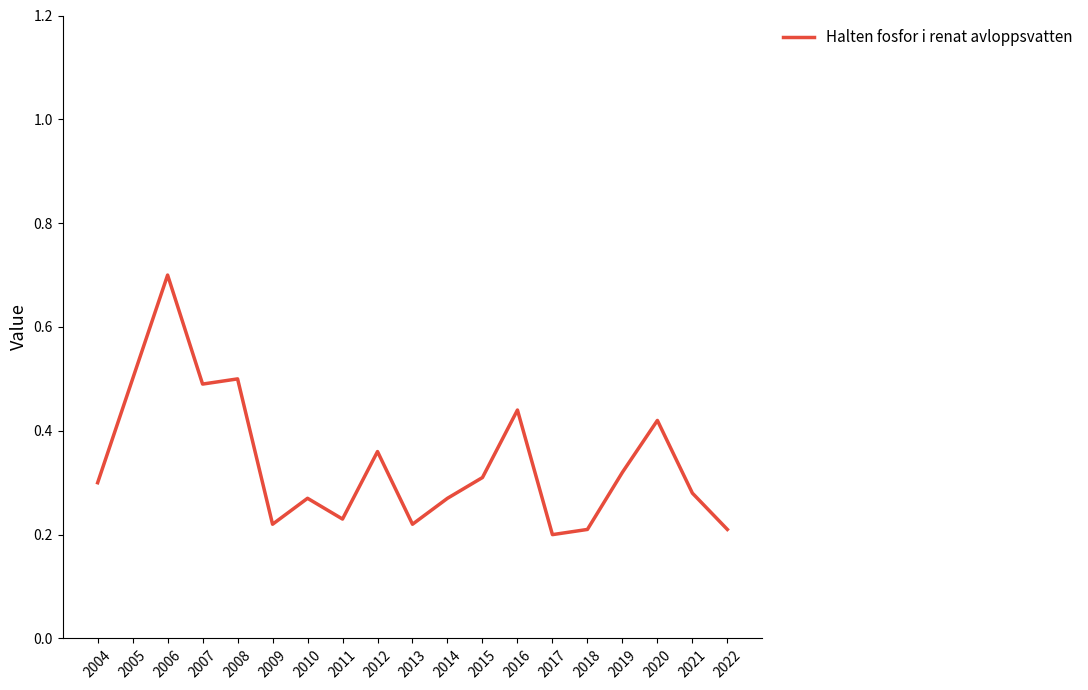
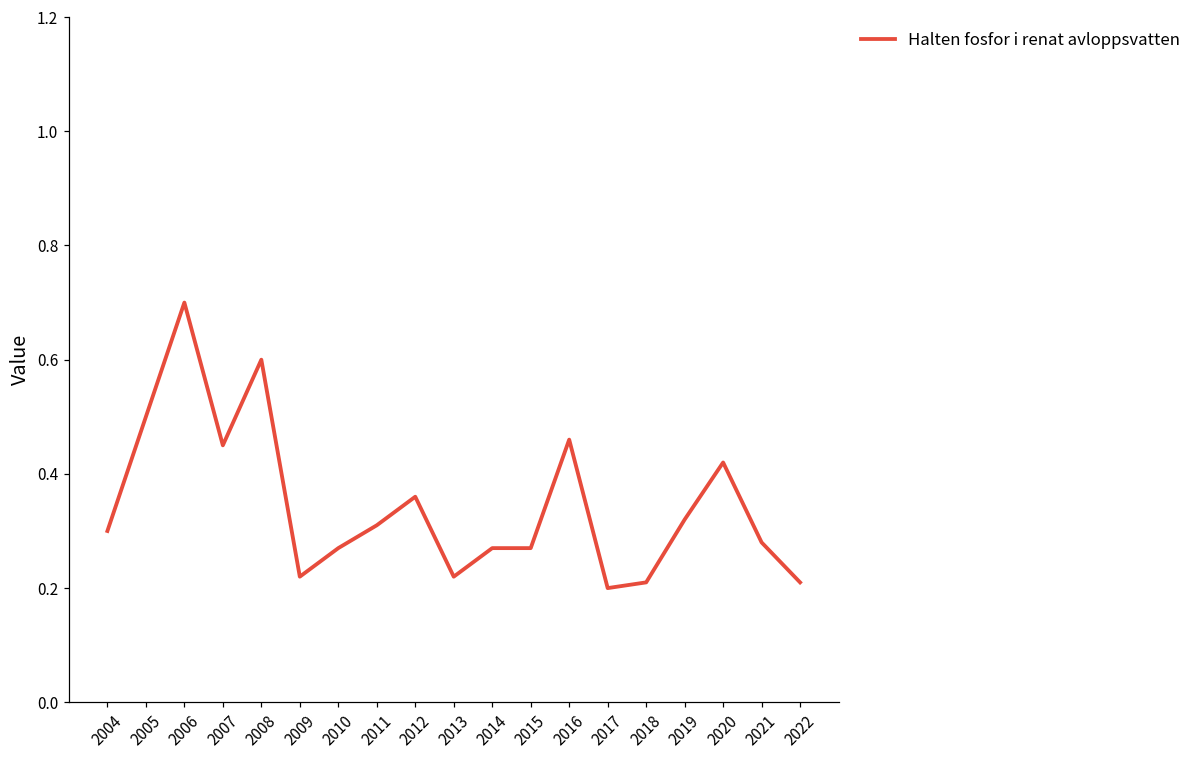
2007: 0.49 -> 0.45
2008: 0.5 -> 0.6
2011: 0.23 -> 0.31
2015: 0.31 -> 0.27
2016: 0.44 -> 0.46
